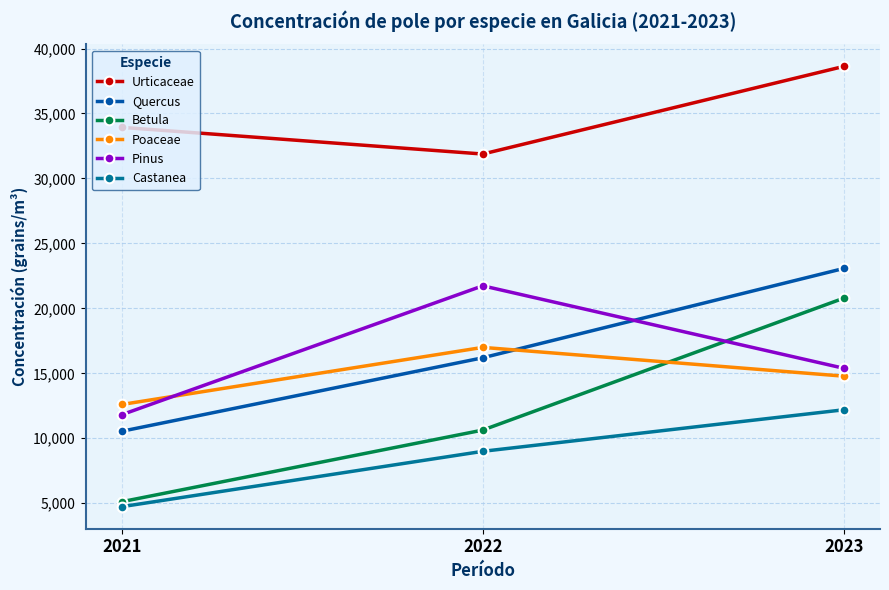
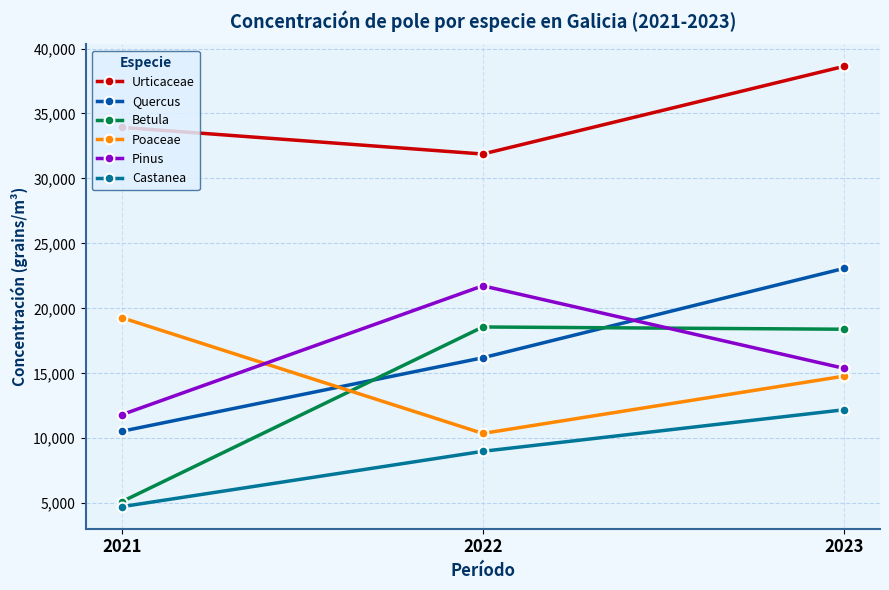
Poaceae, 2021: 12,600 -> 19,300
Betula, 2022: 10,600 -> 18,600
Poaceae, 2022: 17,000 -> 10,400
Betula, 2023: 20,800 -> 18,400
